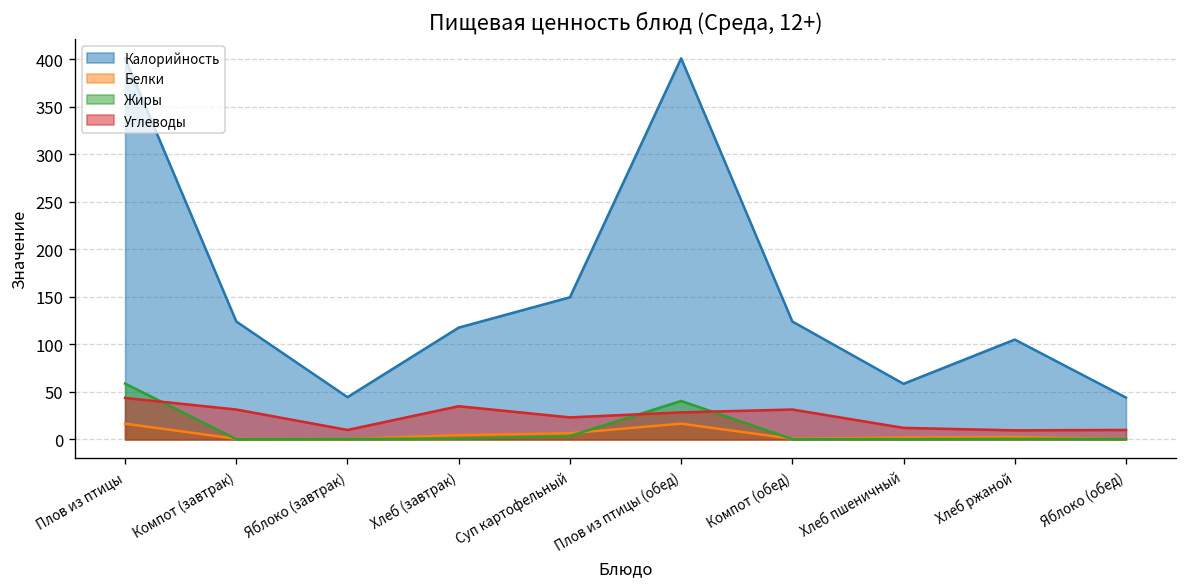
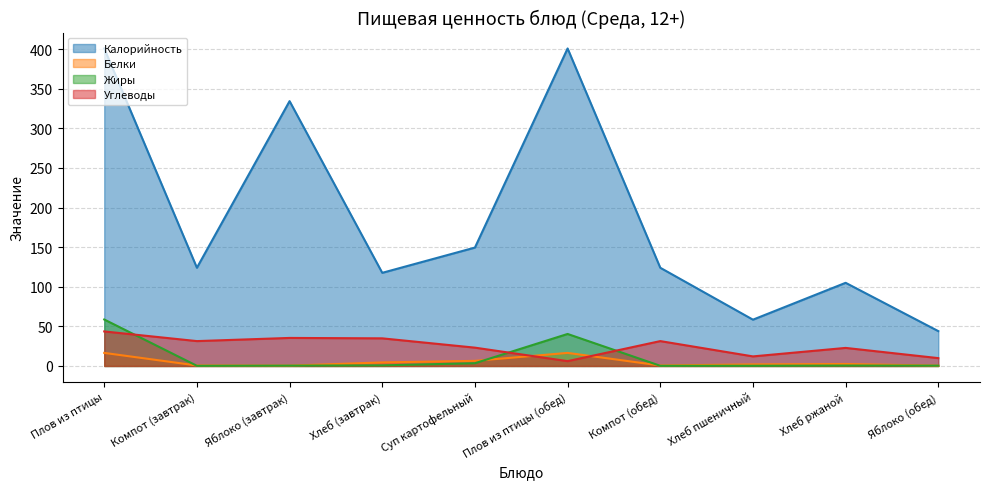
Калорийность, Яблоко (завтрак): 40 -> 330
Углеводы, Яблоко (завтрак): 10 -> 40
Углеводы, Плов из птицы (обед): 30 -> 10
Углеводы, Хлеб ржаной: 10 -> 20
